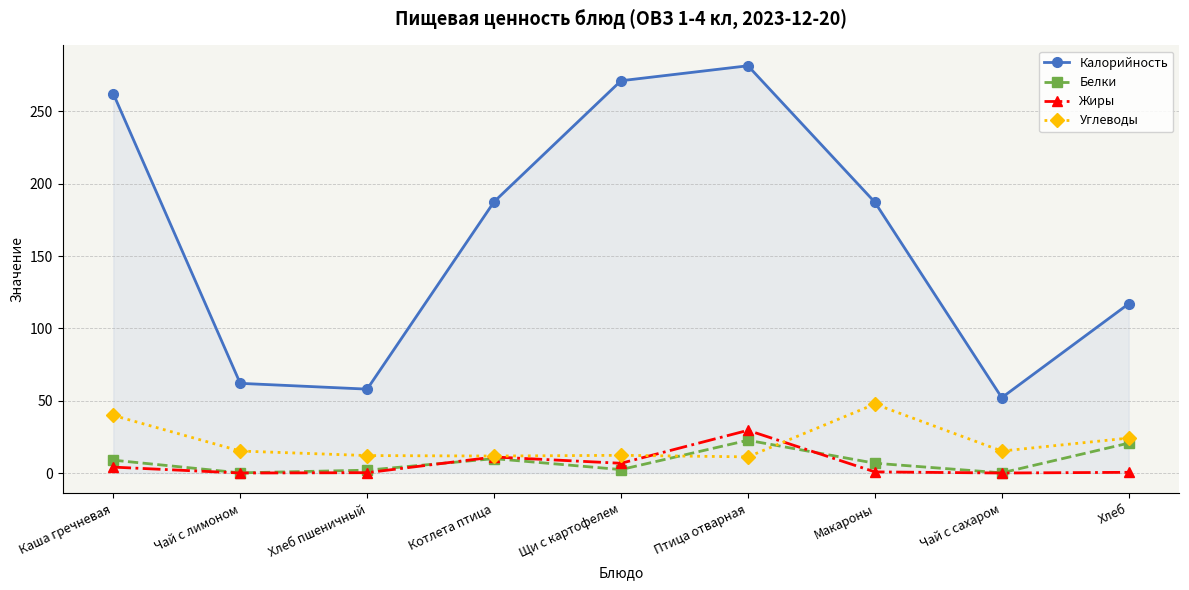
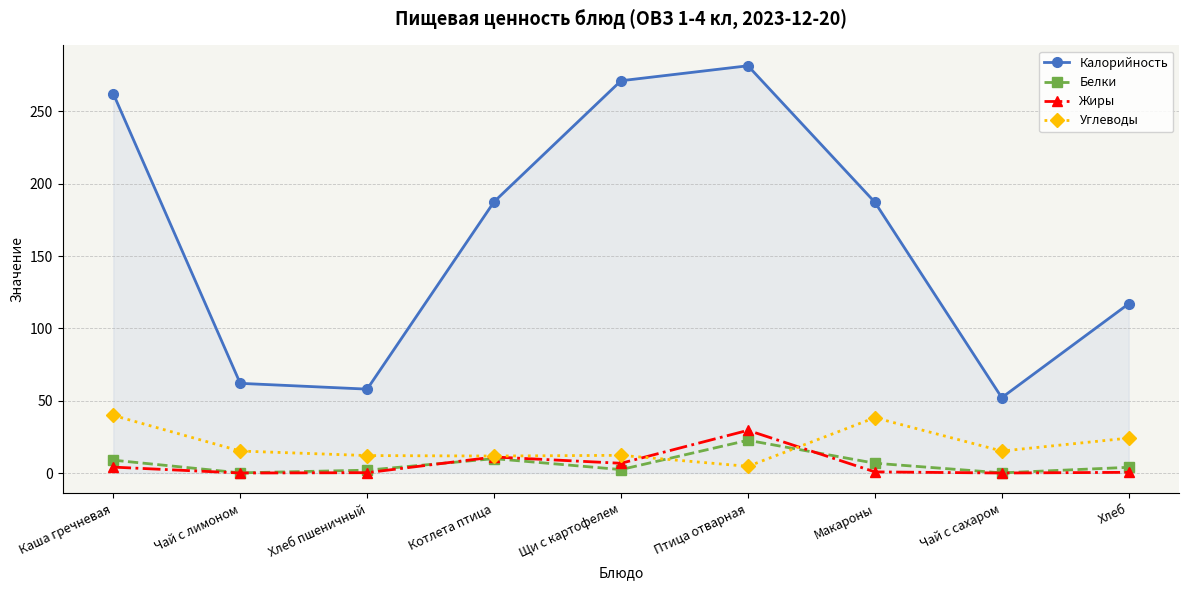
Углеводы, Птица отварная: 11 -> 5
Углеводы, Макароны: 48 -> 38
Белки, Хлеб: 21 -> 4
